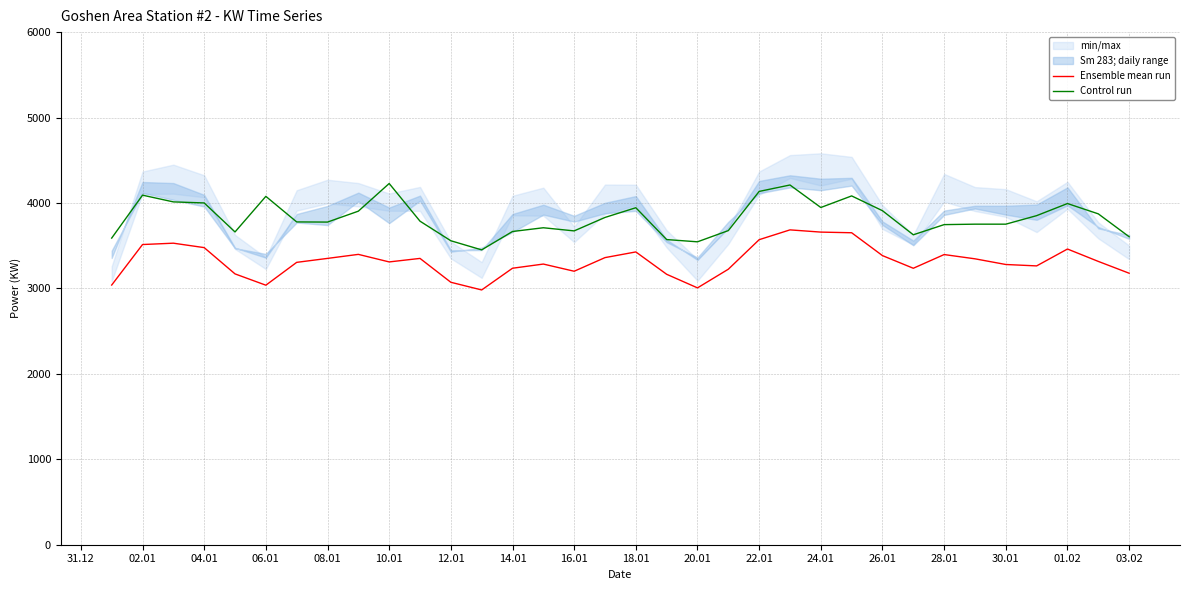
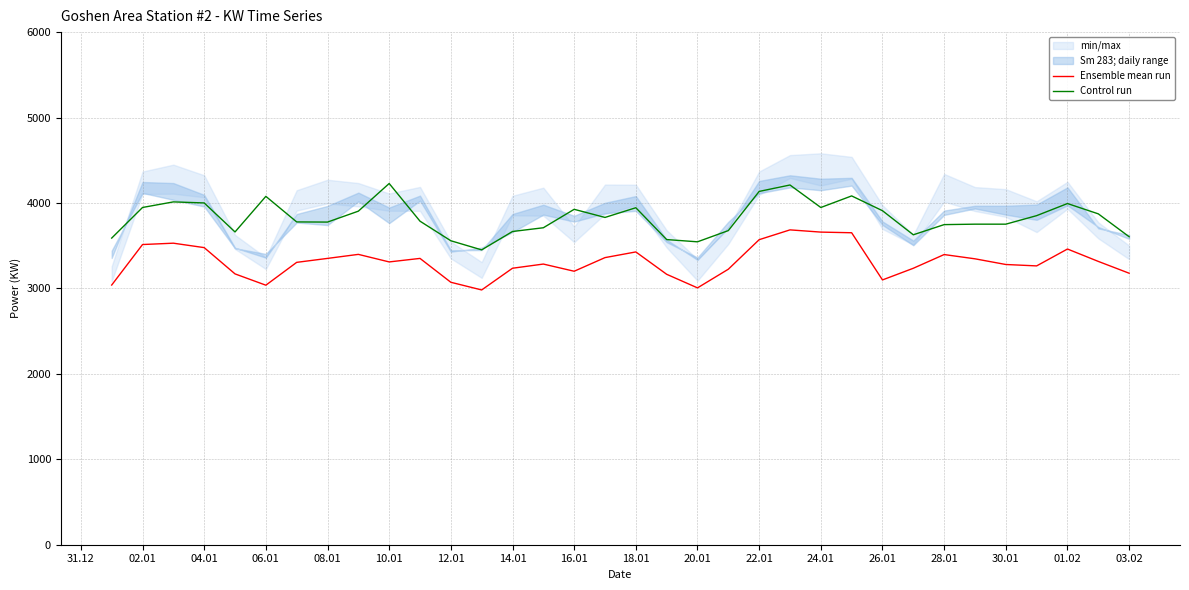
Control run, 02.01: 4100 -> 3900
Control run, 16.01: 3700 -> 3900
Ensemble mean run, 26.01: 3400 -> 3100
